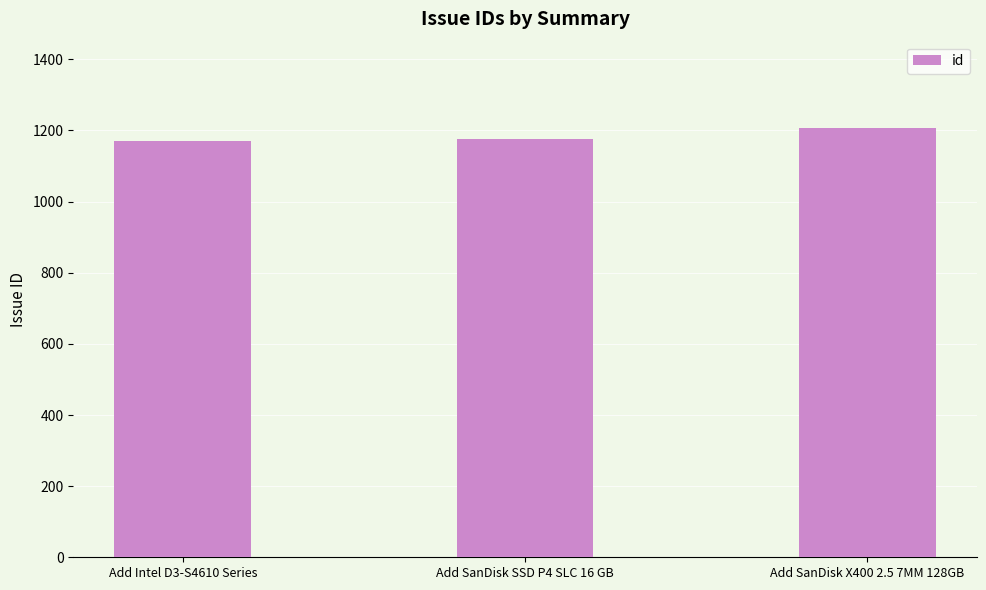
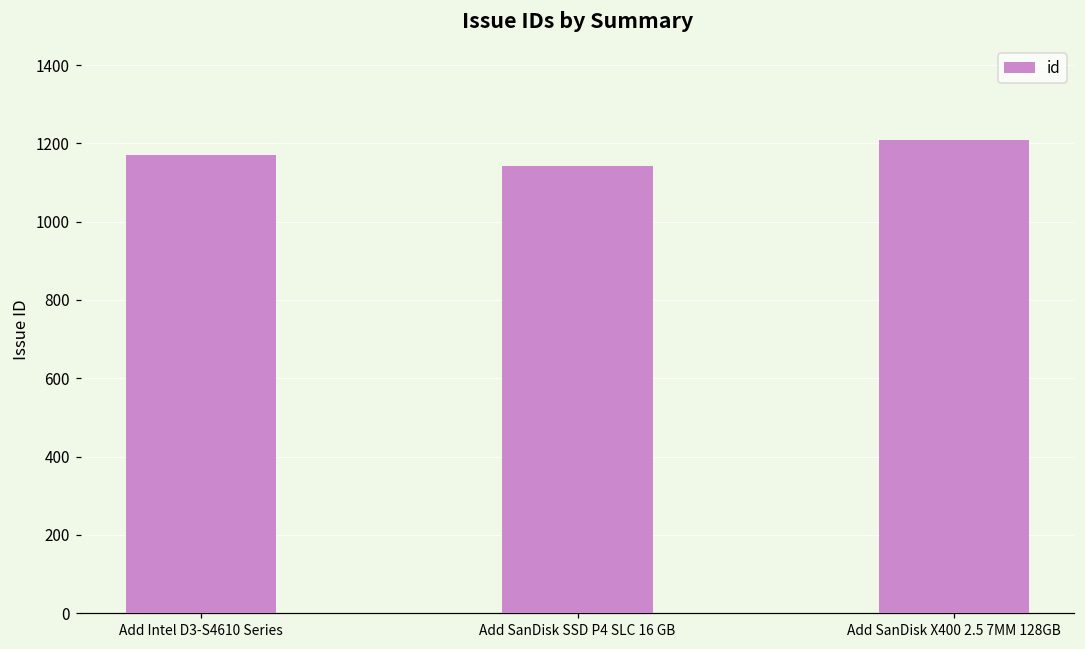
Add SanDisk SSD P4 SLC 16 GB: 1180 -> 1140
